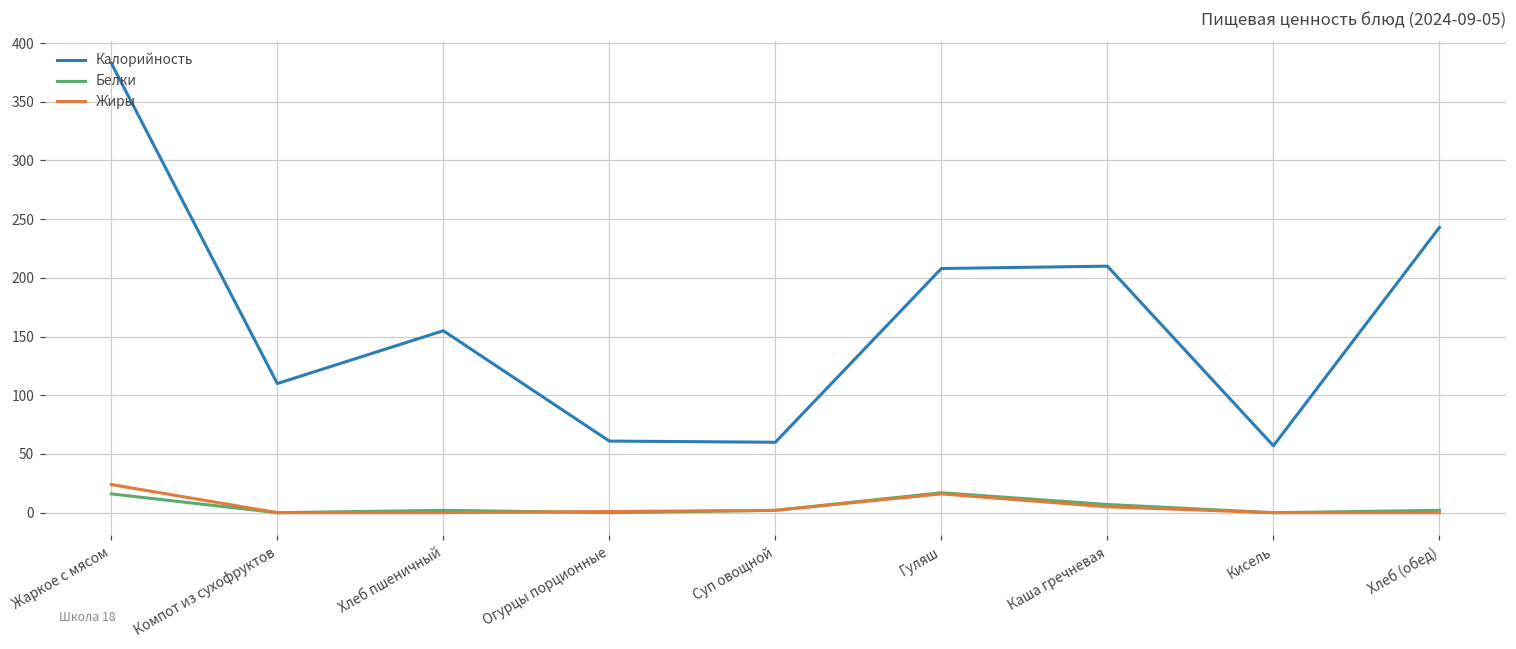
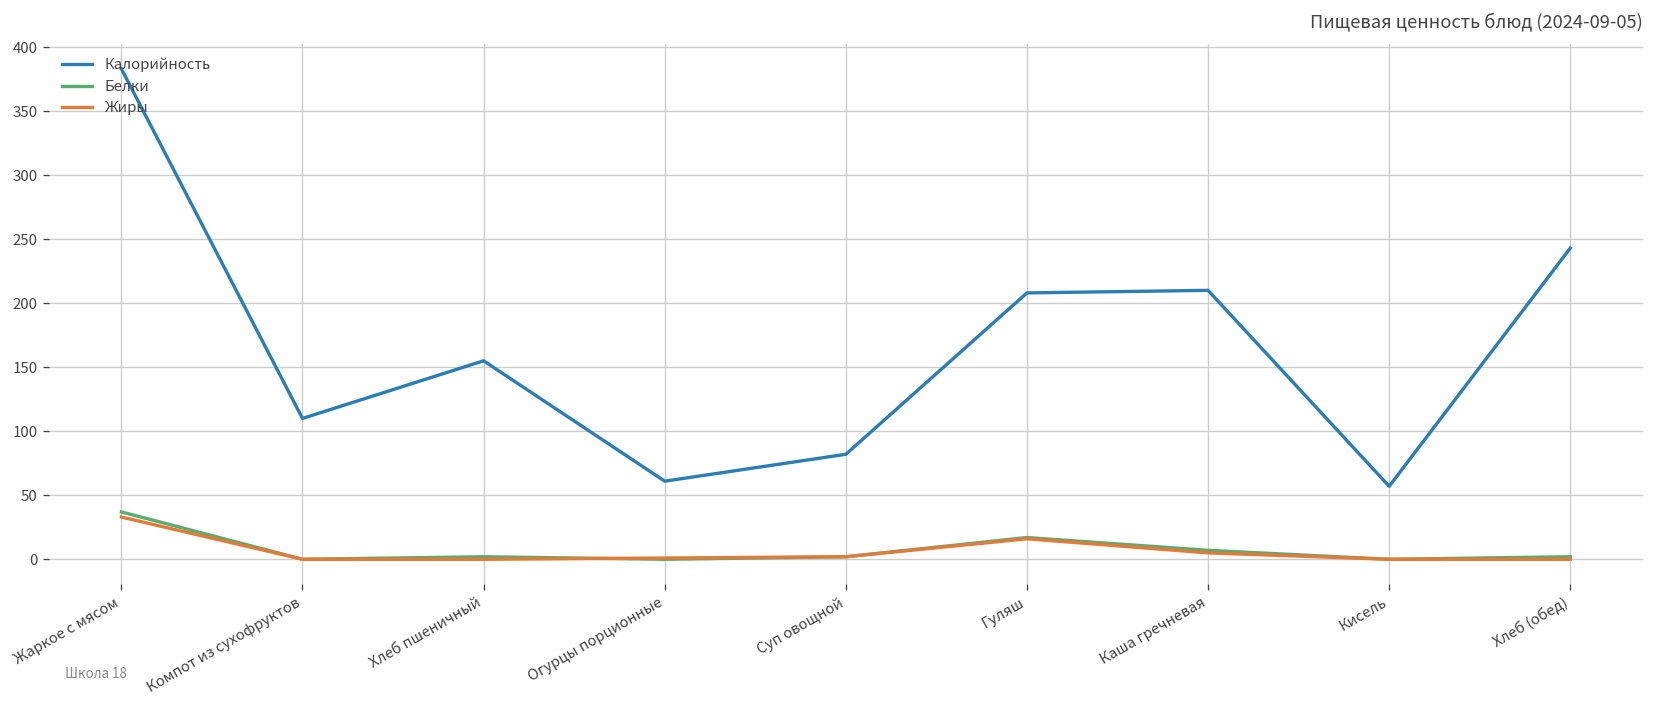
Белки, Жаркое с мясом: 16 -> 37
Жиры, Жаркое с мясом: 24 -> 33
Калорийность, Суп овощной: 60 -> 82
